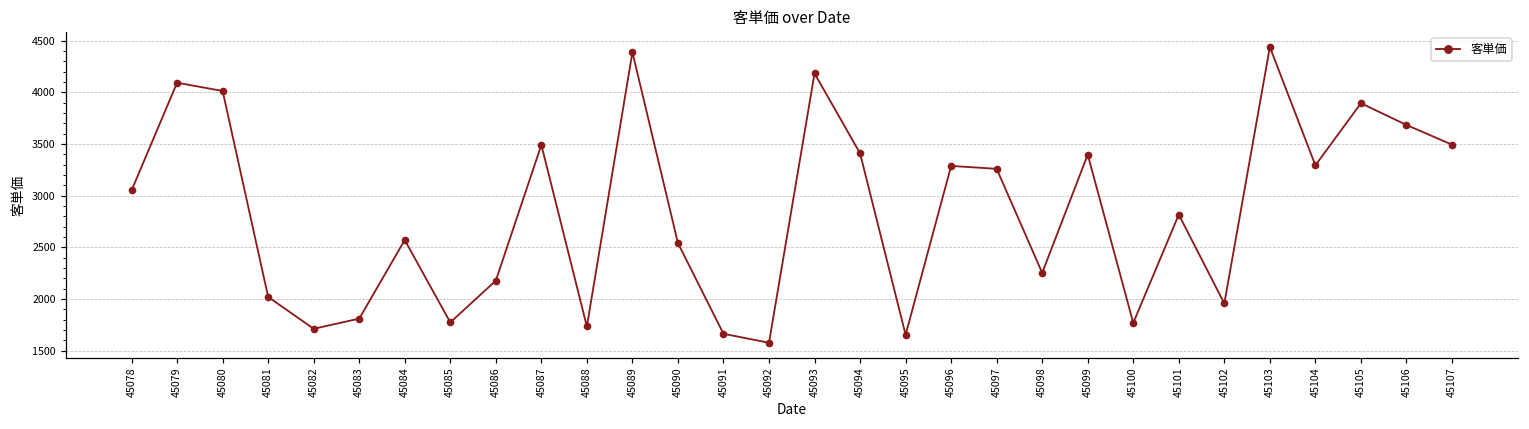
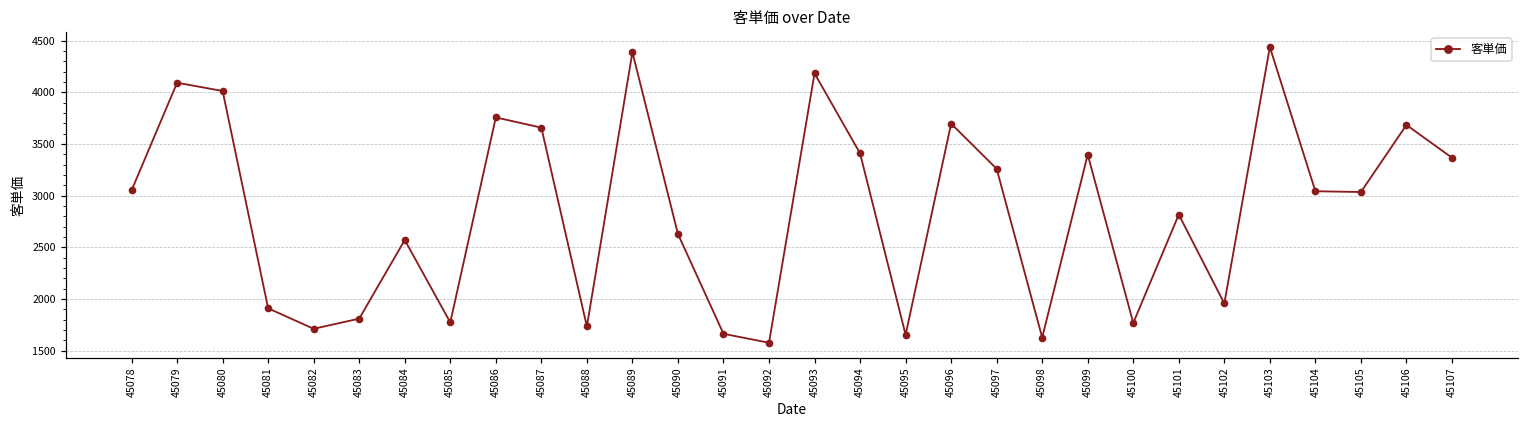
45081: 2000 -> 1900
45086: 2200 -> 3800
45087: 3500 -> 3700
45090: 2500 -> 2600
45096: 3300 -> 3700
45098: 2300 -> 1600
45104: 3300 -> 3000
45105: 3900 -> 3000
45107: 3500 -> 3400
